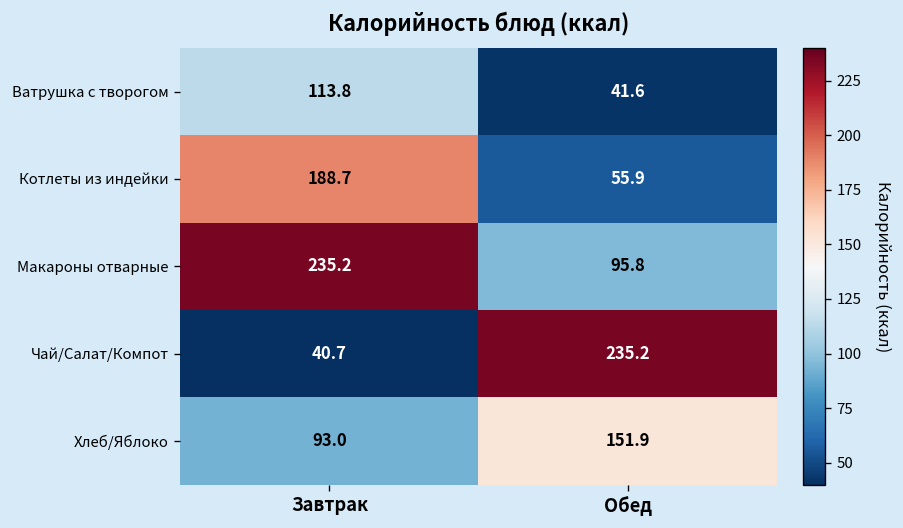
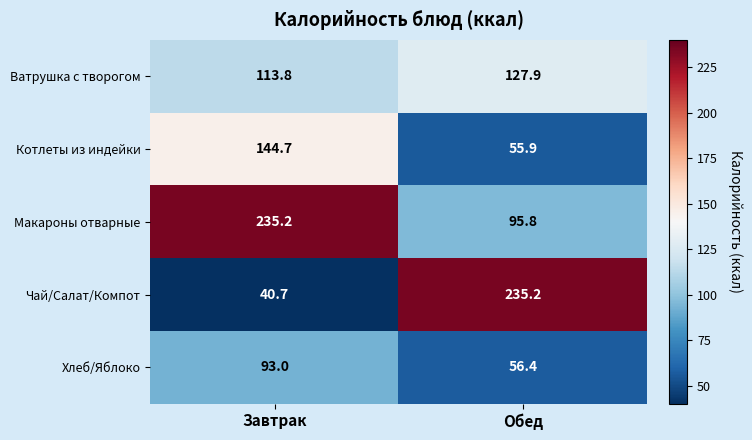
Ватрушка с творогом, Обед: 41.6 -> 127.9
Котлеты из индейки, Завтрак: 188.7 -> 144.7
Хлеб/Яблоко, Обед: 151.9 -> 56.4
